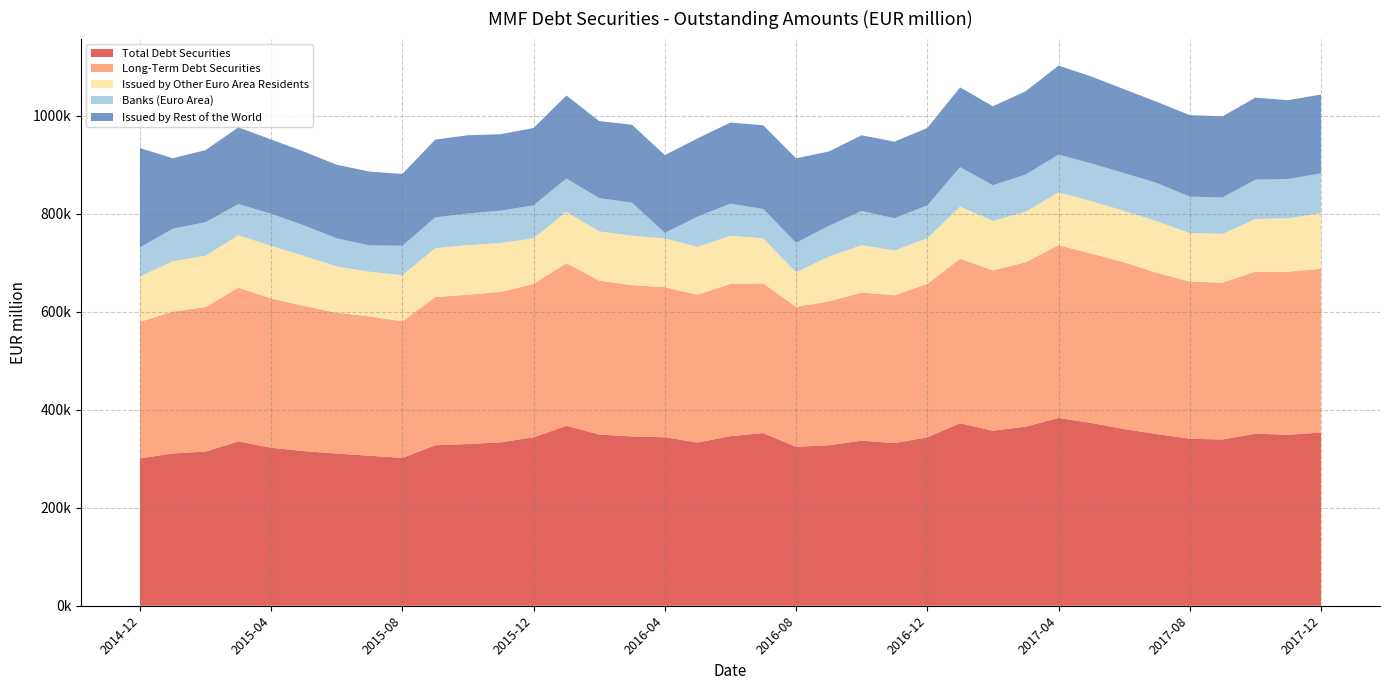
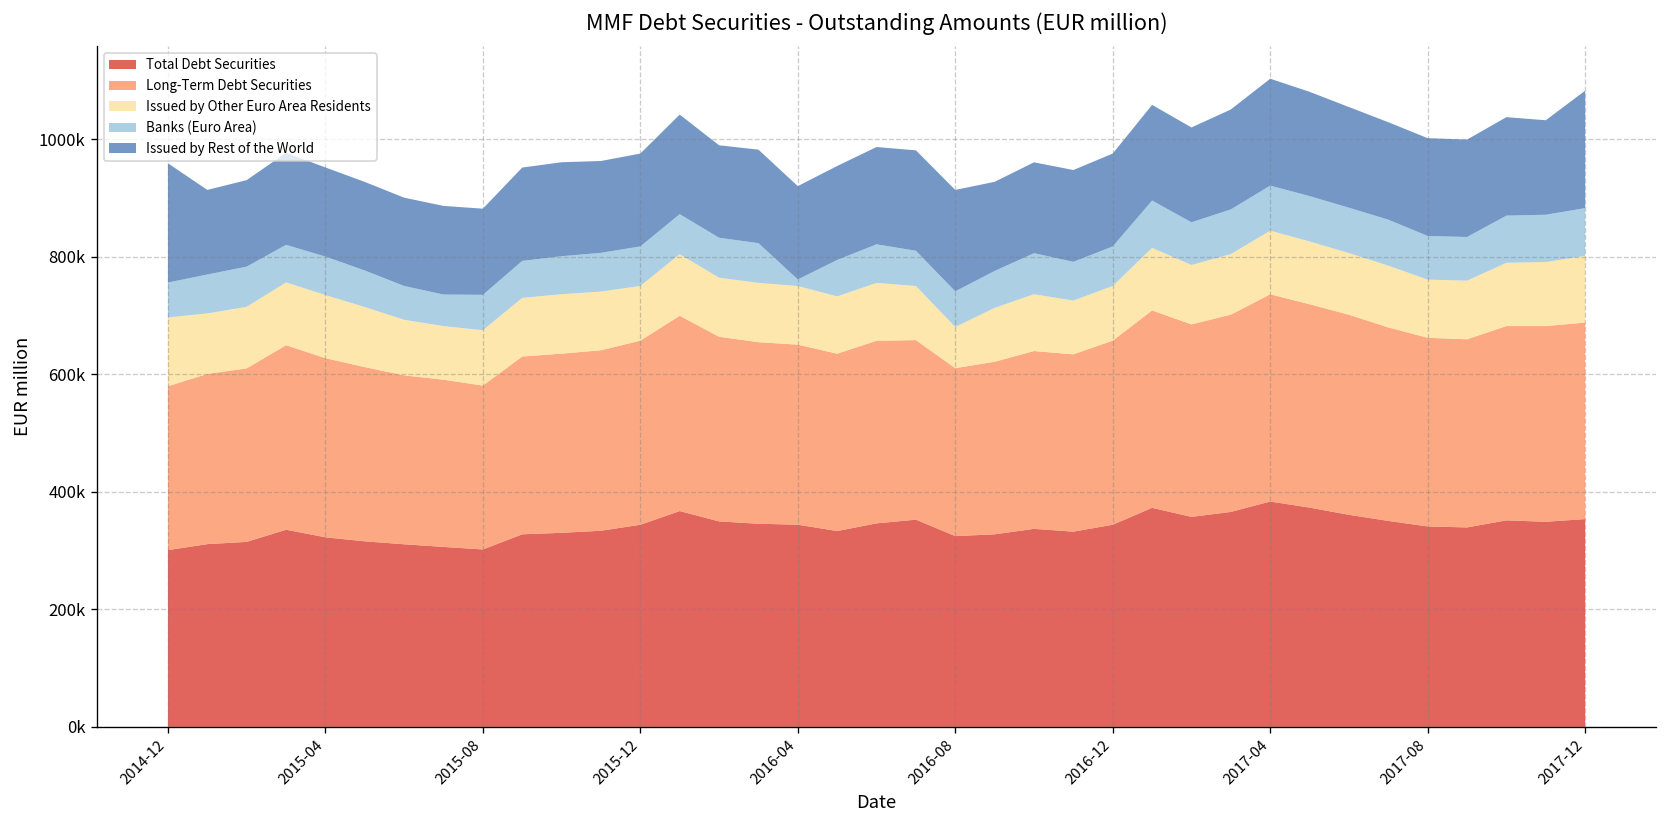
Issued by Other Euro Area Residents, 2014-12: 90000 -> 120000
Issued by Rest of the World, 2017-12: 160000 -> 200000
